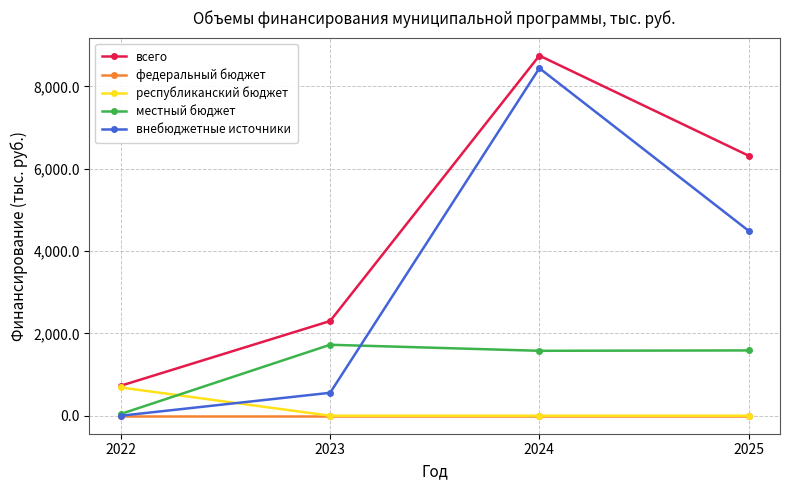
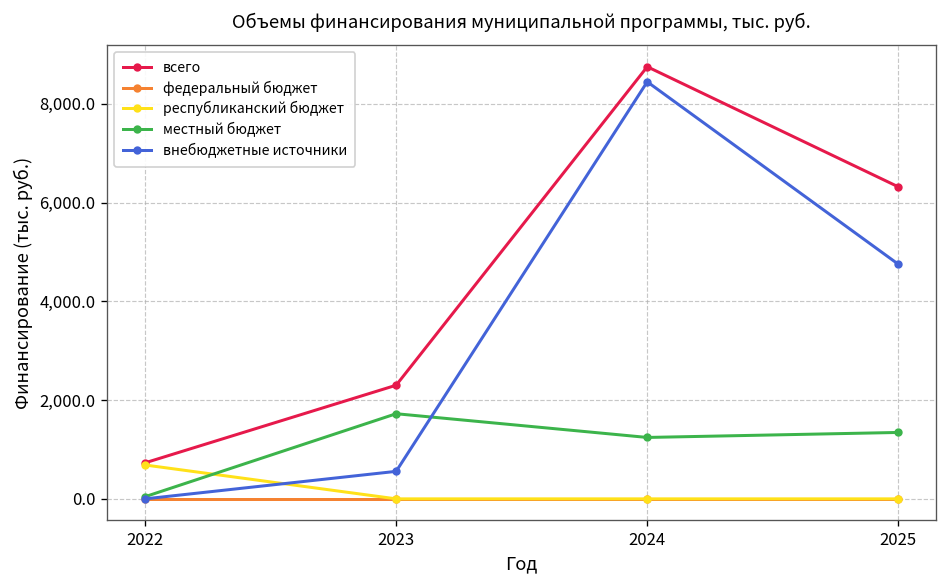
местный бюджет, 2024: 1,600 -> 1,200
местный бюджет, 2025: 1,600 -> 1,300
внебюджетные источники, 2025: 4,500 -> 4,800
